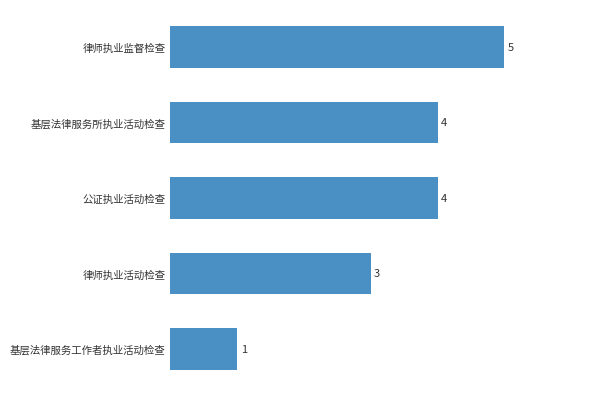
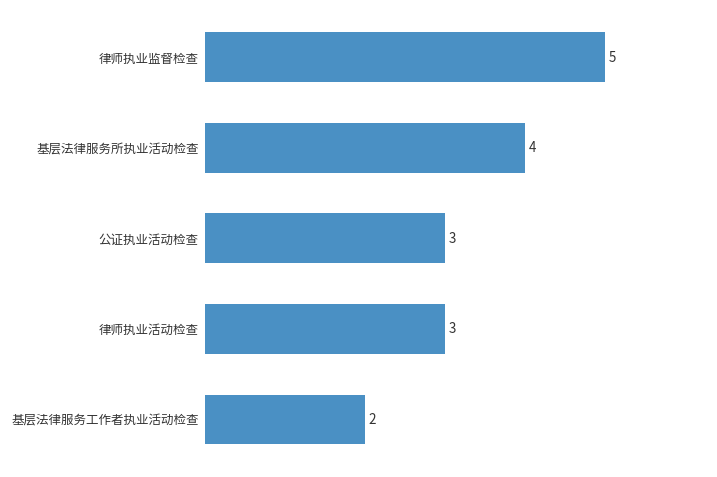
公证执业活动检查: 4 -> 3
基层法律服务工作者执业活动检查: 1 -> 2
